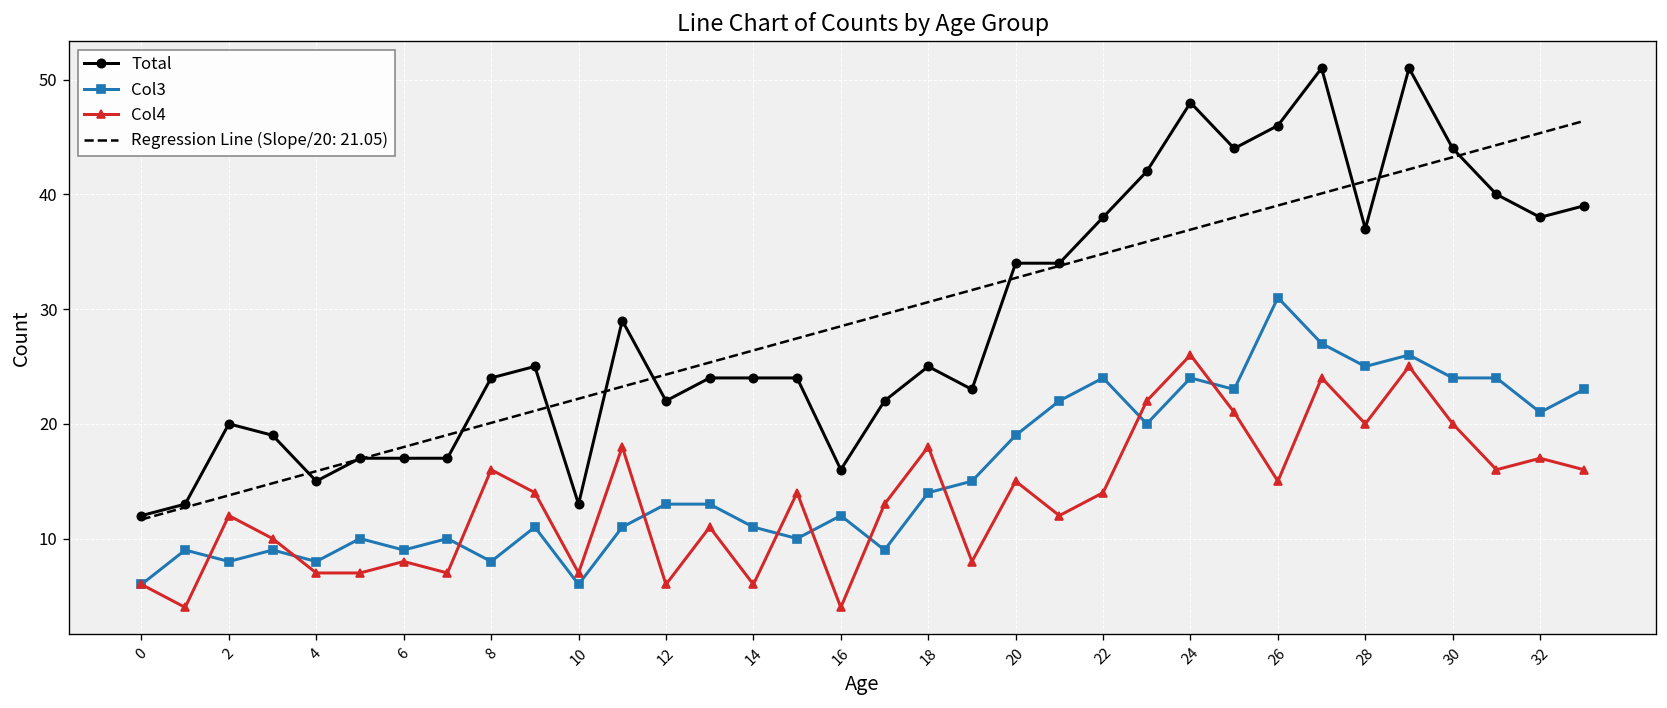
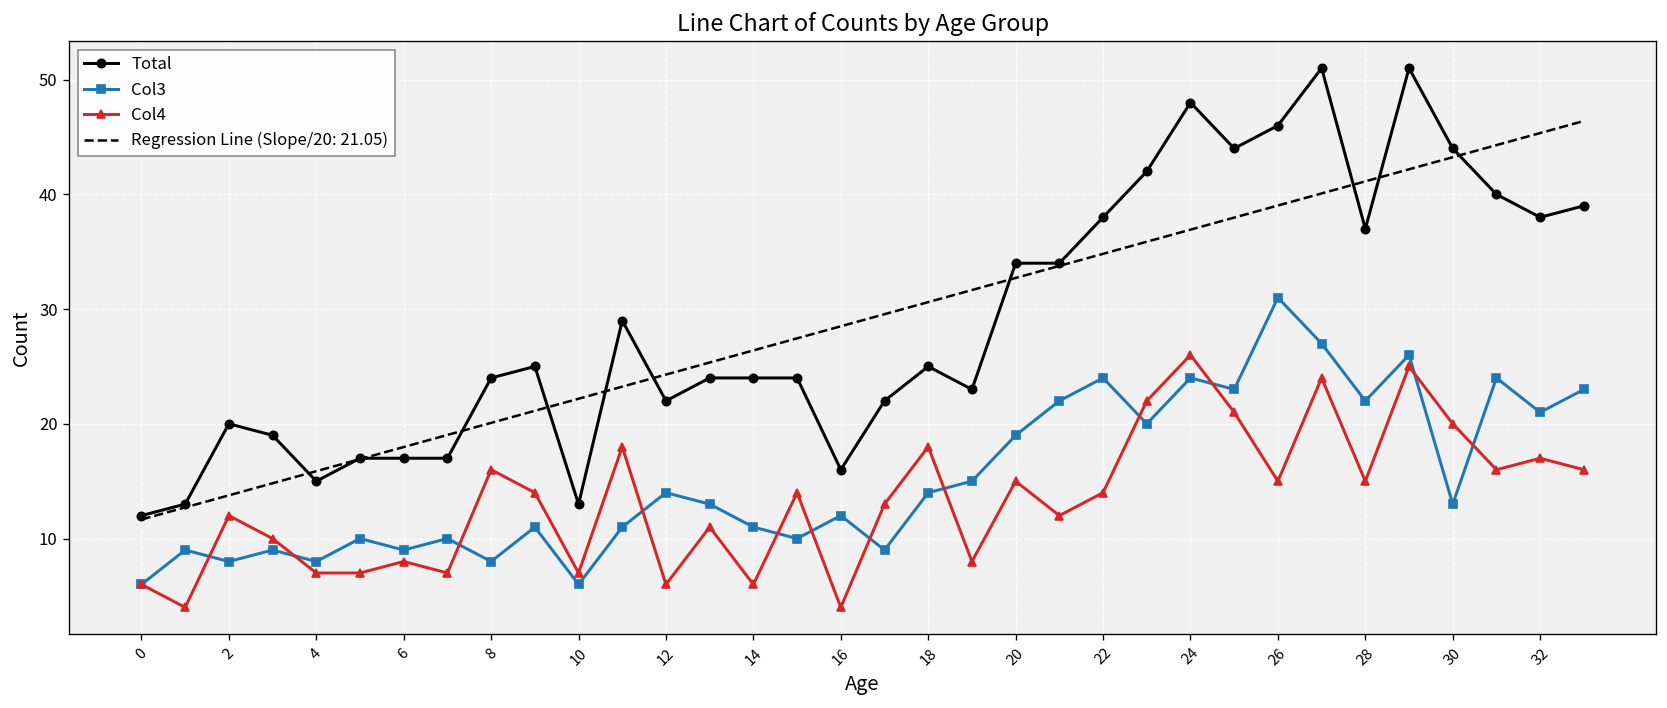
Col3, 12: 13 -> 14
Col3, 28: 25 -> 22
Col4, 28: 20 -> 15
Col3, 30: 24 -> 13
